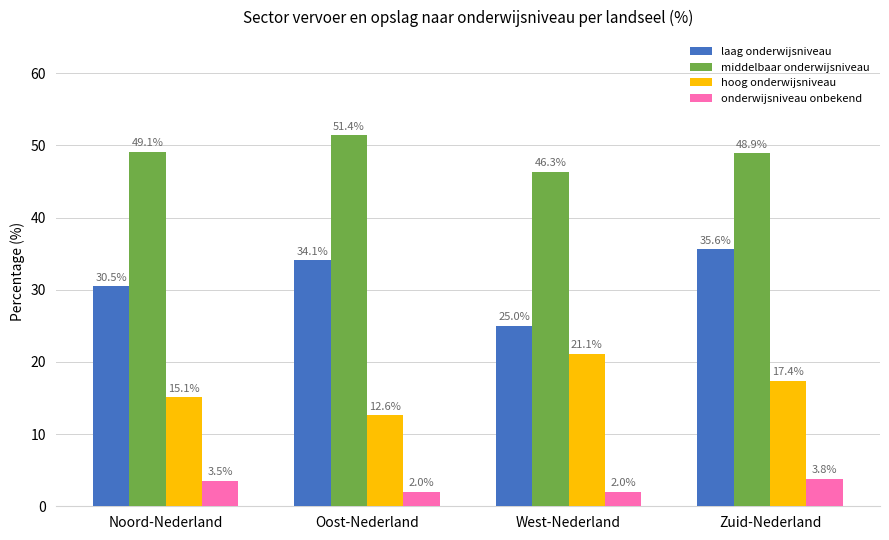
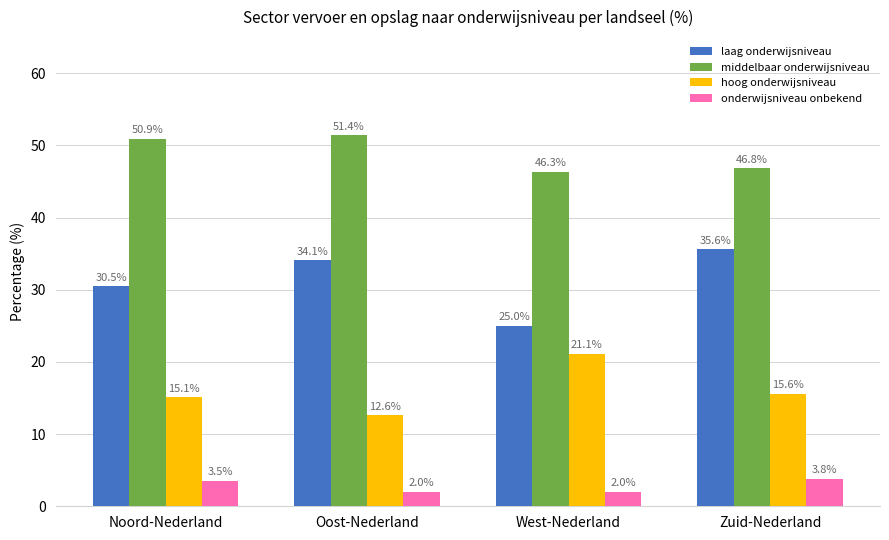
middelbaar onderwijsniveau, Noord-Nederland: 49.1% -> 50.9%
middelbaar onderwijsniveau, Zuid-Nederland: 48.9% -> 46.8%
hoog onderwijsniveau, Zuid-Nederland: 17.4% -> 15.6%
